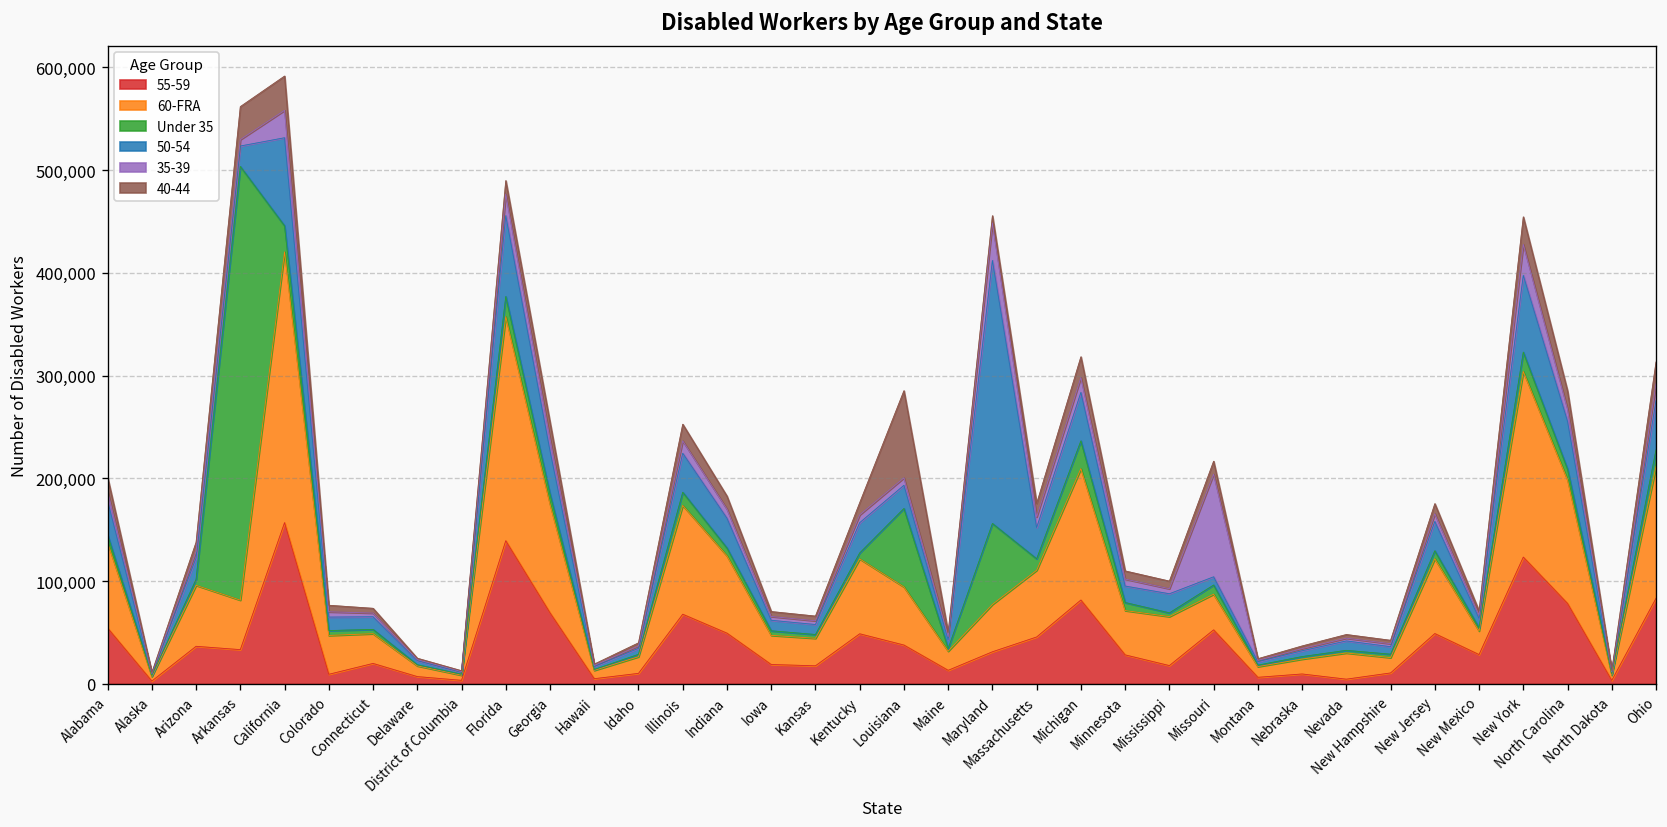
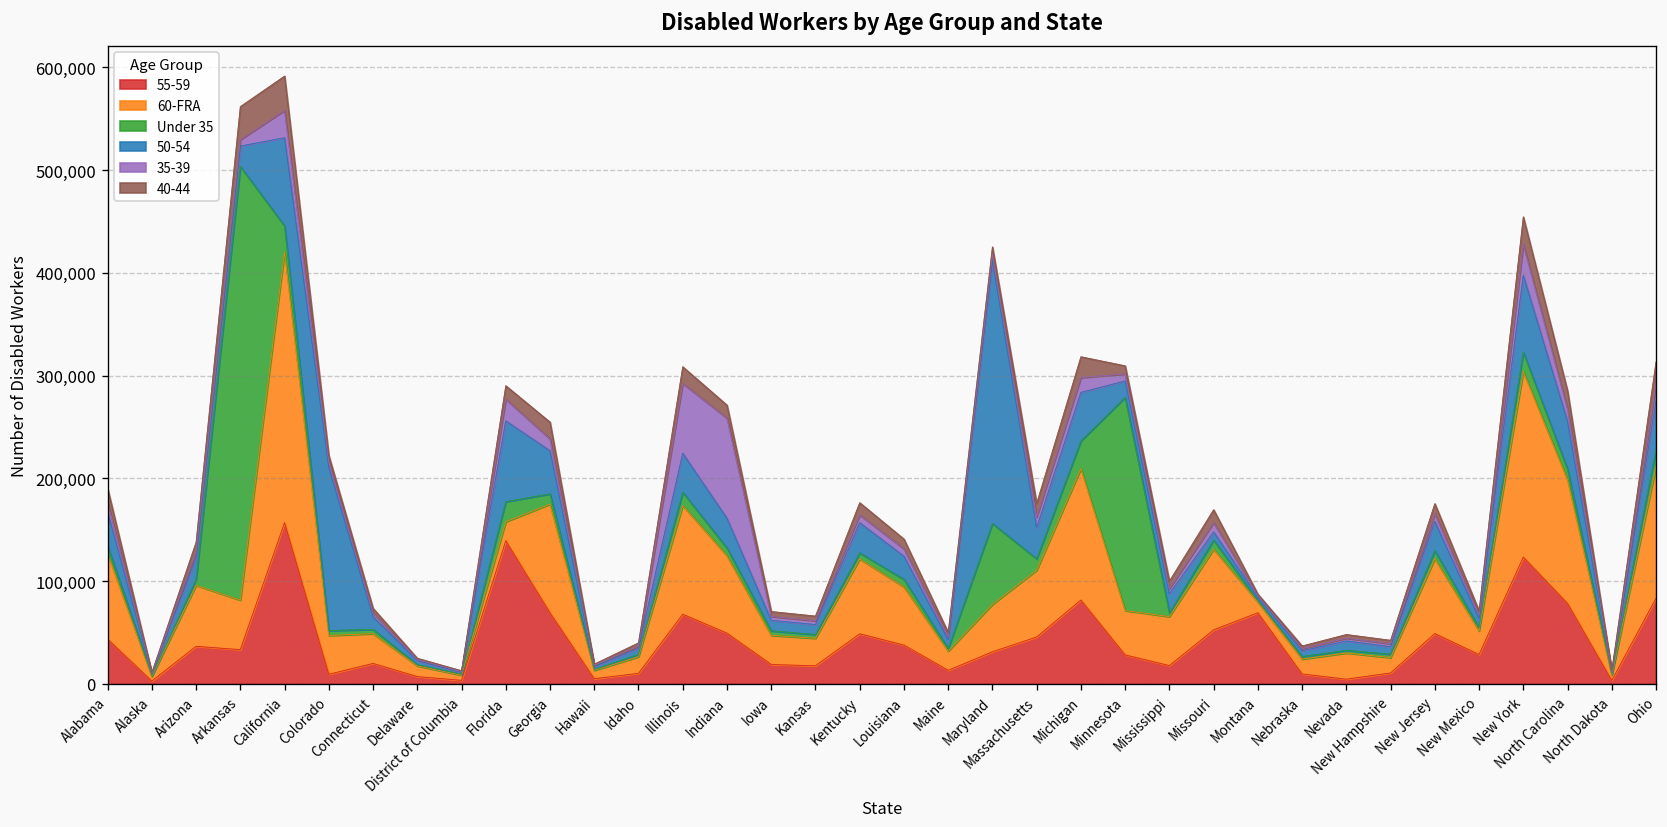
55-59, Alabama: 50,000 -> 40,000
50-54, Colorado: 10,000 -> 160,000
60-FRA, Florida: 220,000 -> 20,000
35-39, Illinois: 10,000 -> 70,000
35-39, Indiana: 10,000 -> 100,000
Under 35, Louisiana: 80,000 -> 10,000
40-44, Louisiana: 80,000 -> 10,000
35-39, Maryland: 40,000 -> 10,000
Under 35, Minnesota: 10,000 -> 210,000
60-FRA, Missouri: 30,000 -> 80,000
35-39, Missouri: 100,000 -> 10,000
55-59, Montana: 10,000 -> 70,000
